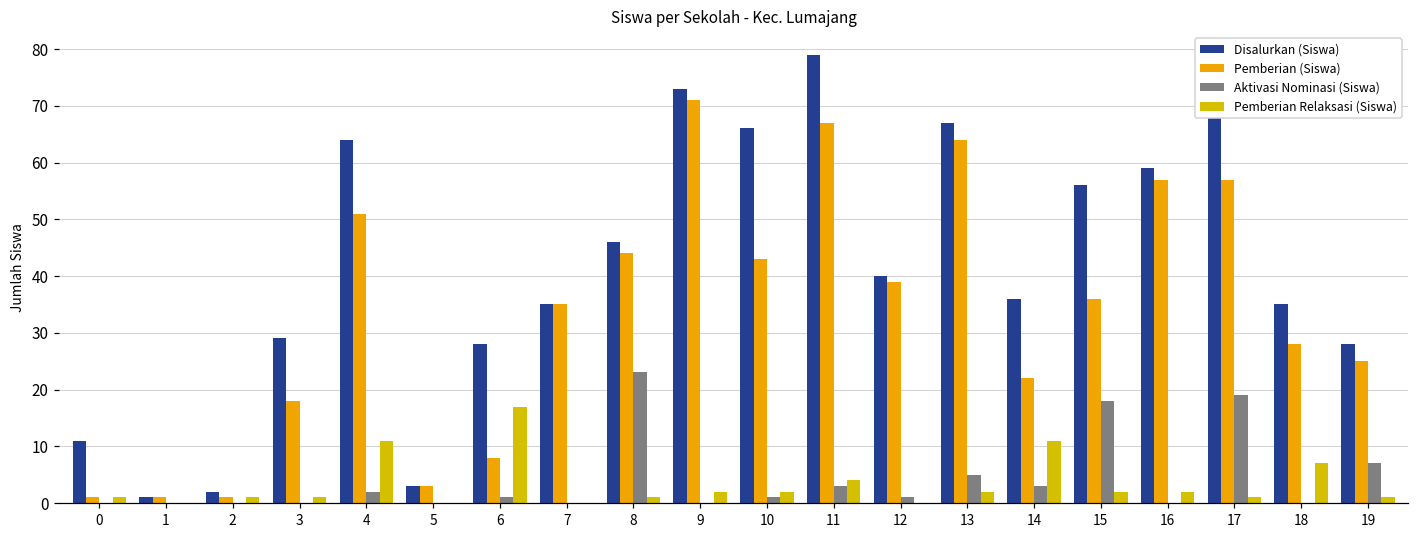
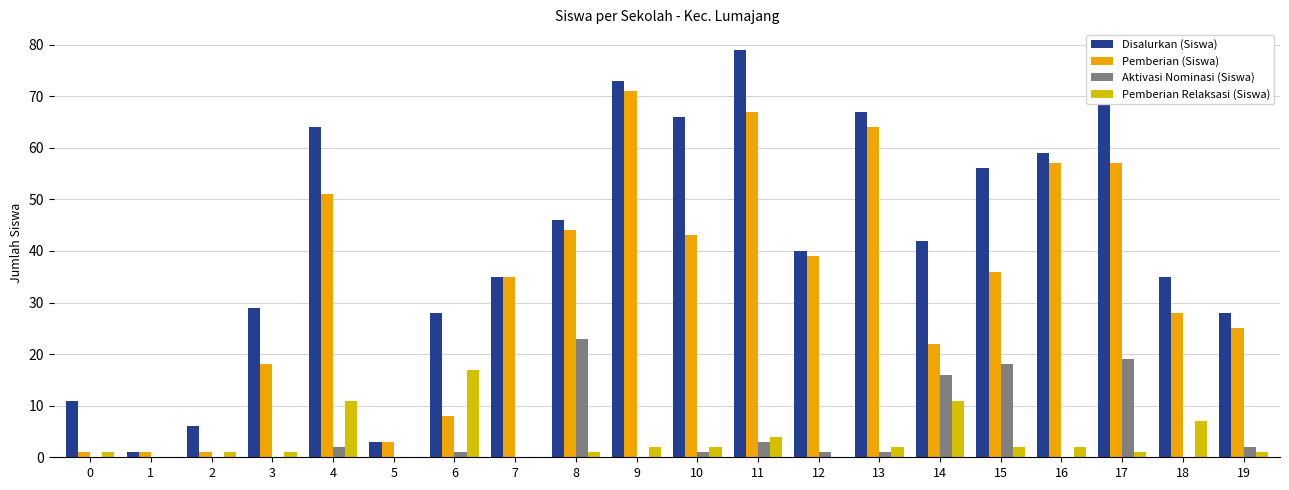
Disalurkan (Siswa), 2: 2 -> 6
Aktivasi Nominasi (Siswa), 13: 5 -> 1
Disalurkan (Siswa), 14: 36 -> 42
Aktivasi Nominasi (Siswa), 14: 3 -> 16
Aktivasi Nominasi (Siswa), 19: 7 -> 2
